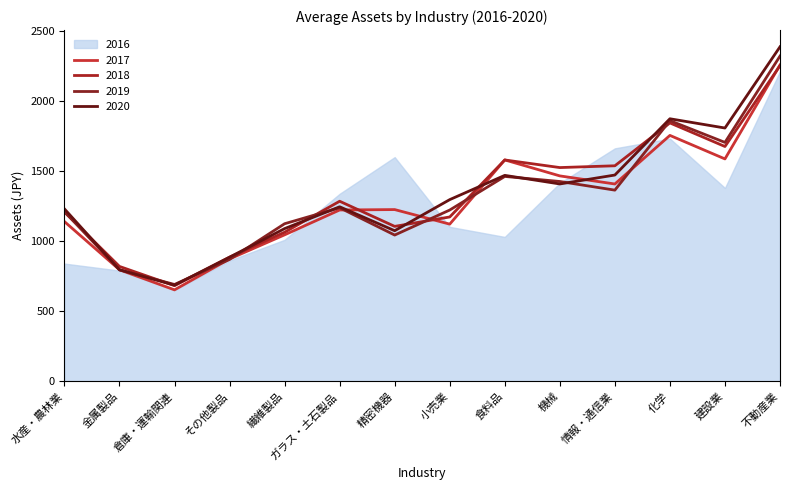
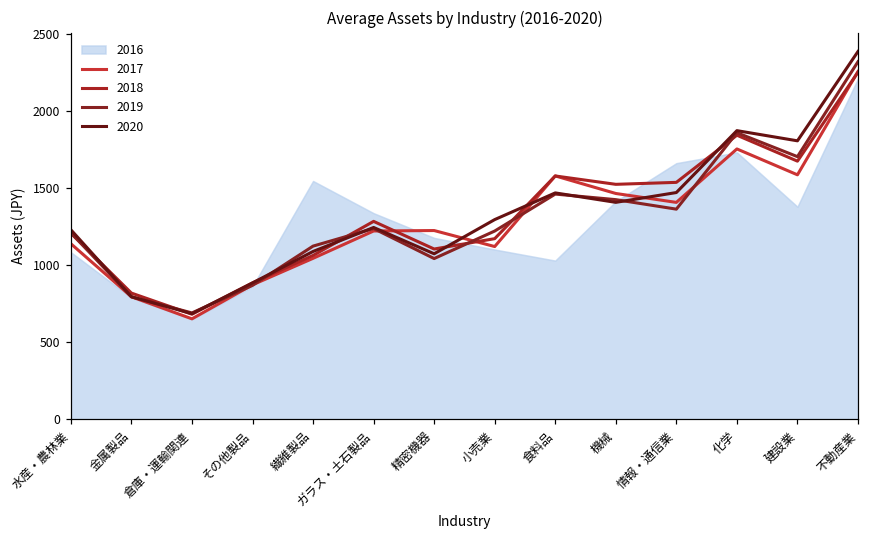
2016, 水産・農林業: 840 -> 1080
2016, 繊維製品: 1010 -> 1550
2016, 精密機器: 1600 -> 1180
